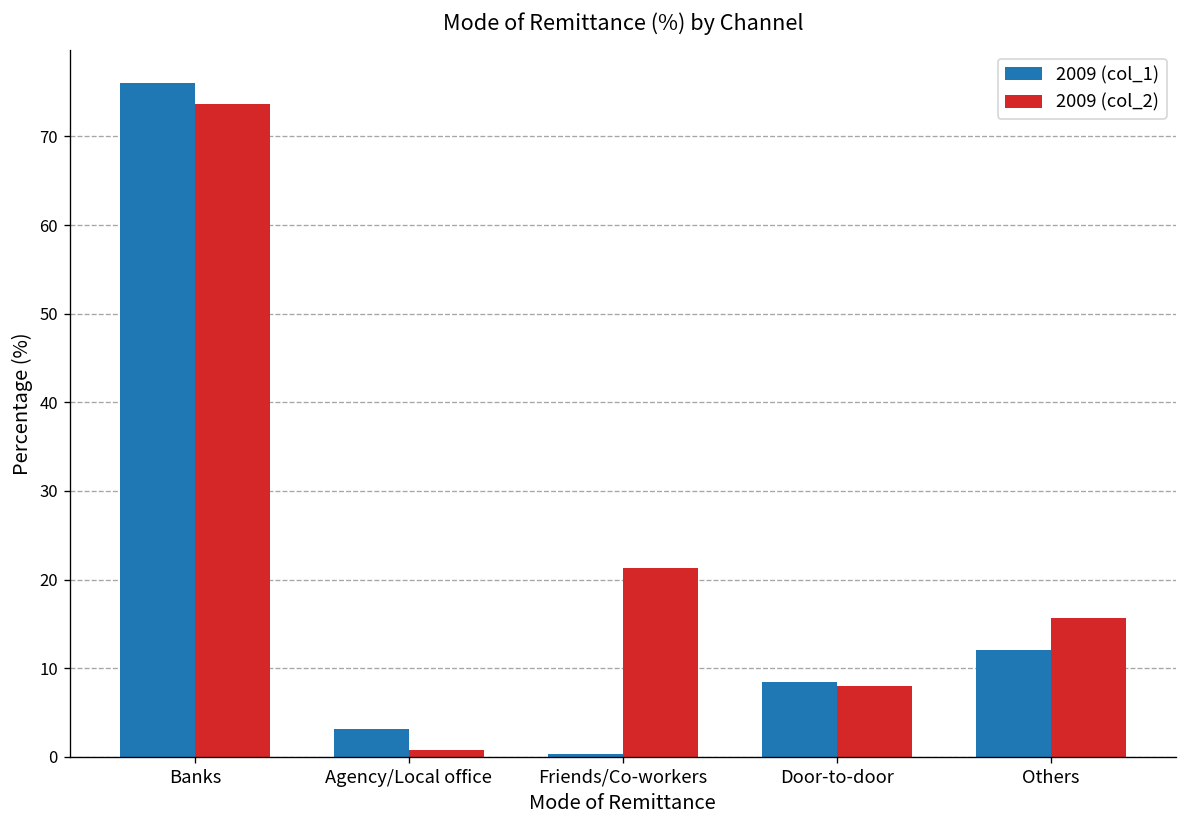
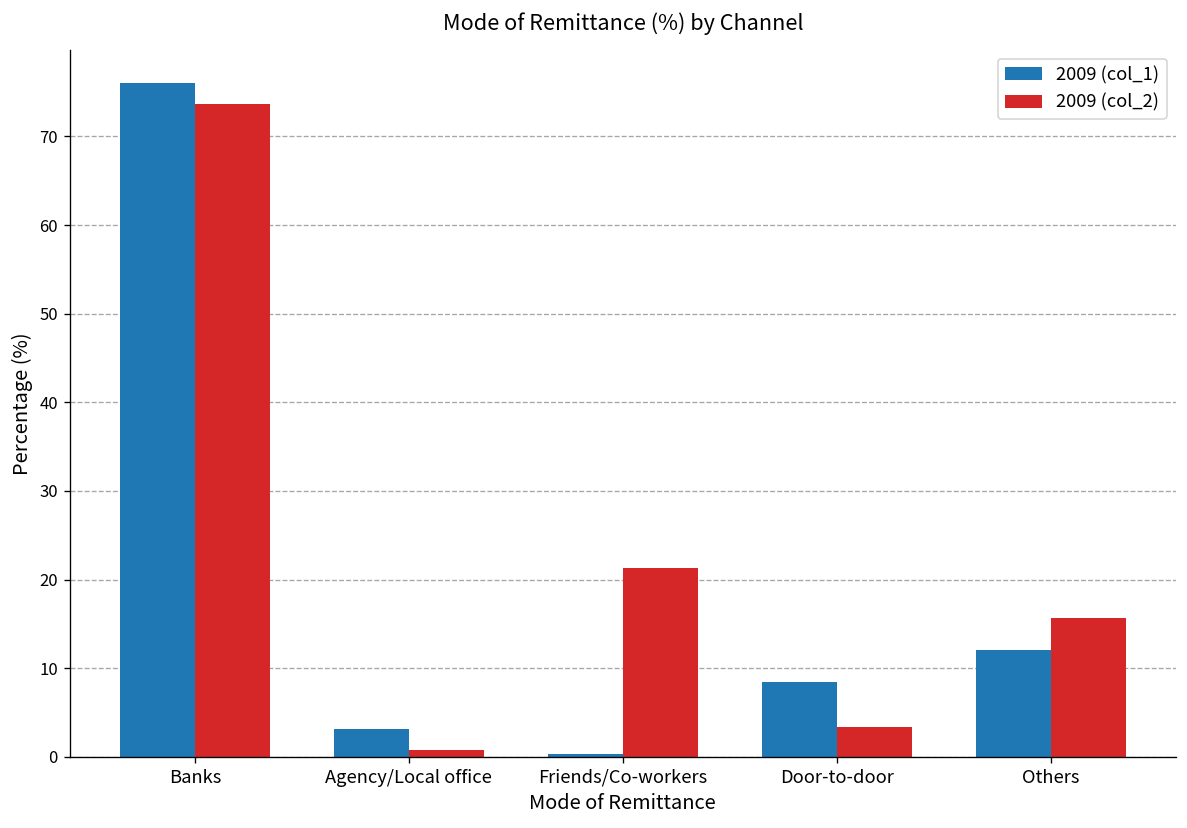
2009 (col_2), Door-to-door: 8 -> 3
